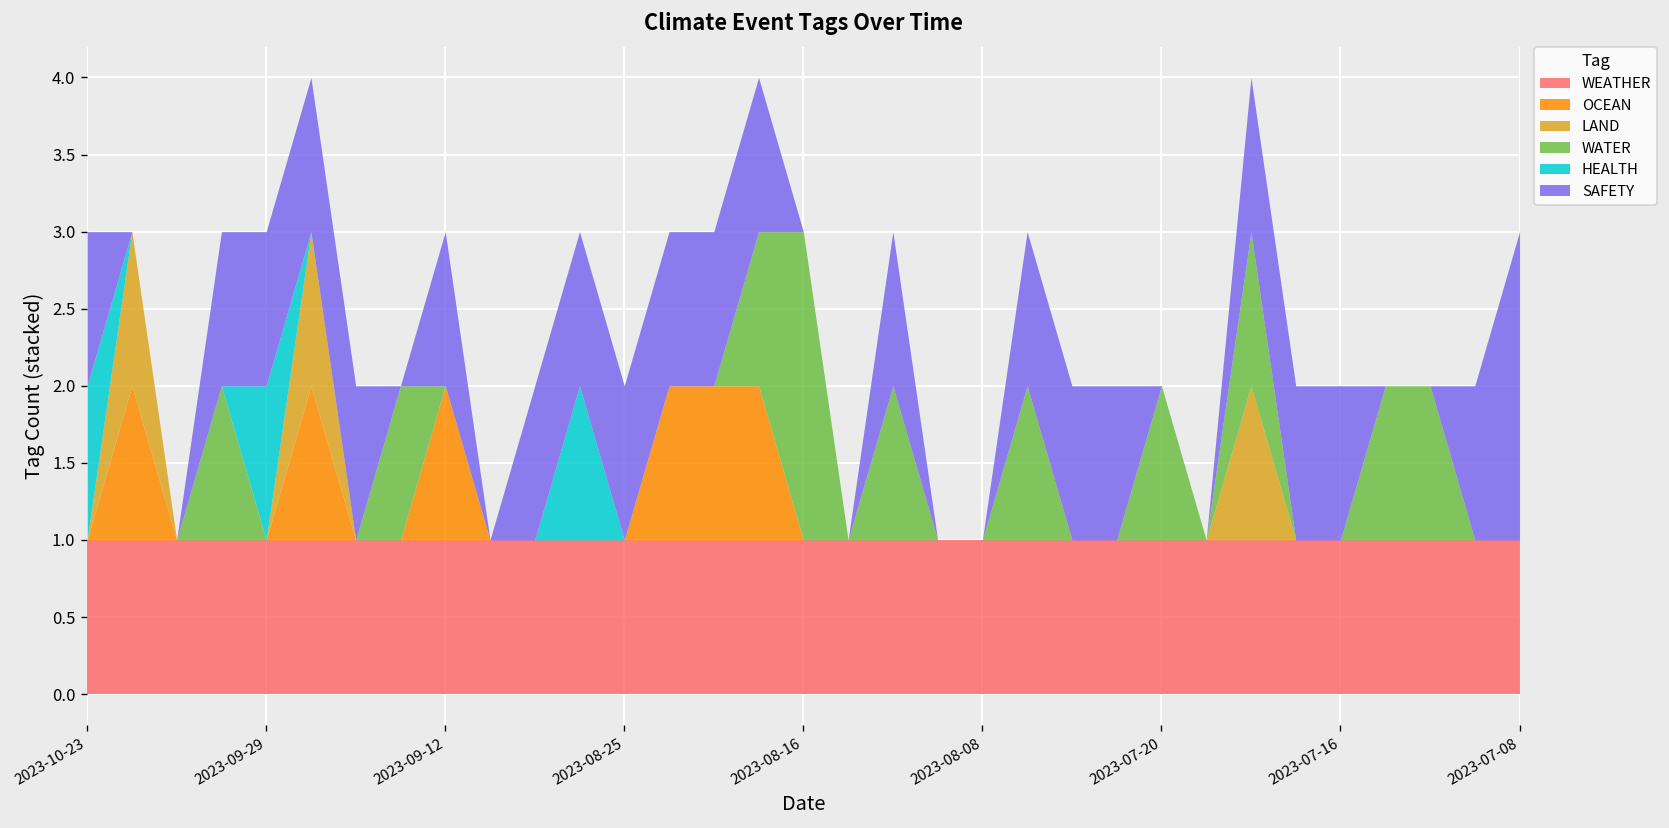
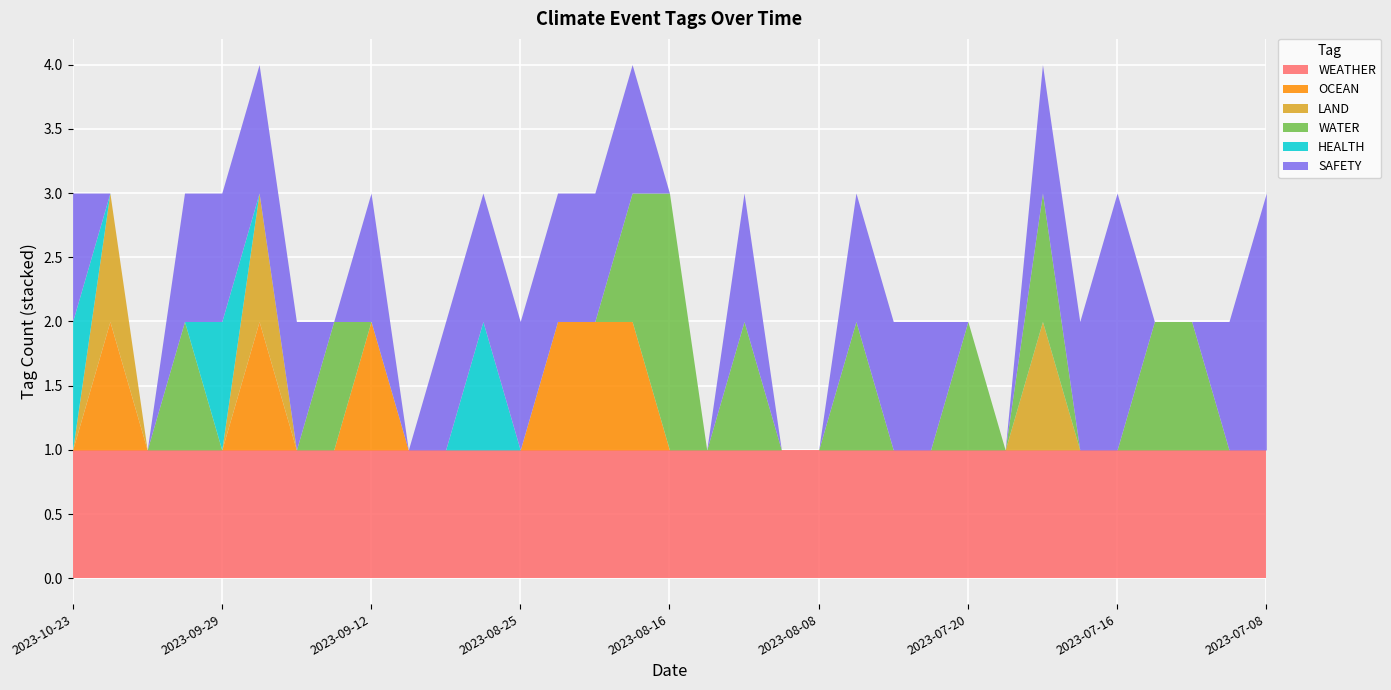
SAFETY, 2023-07-16: 1 -> 2
